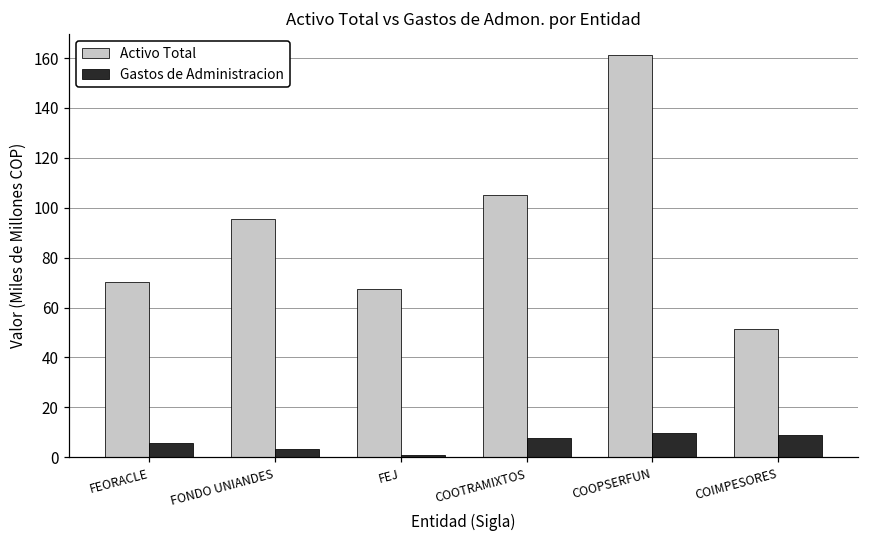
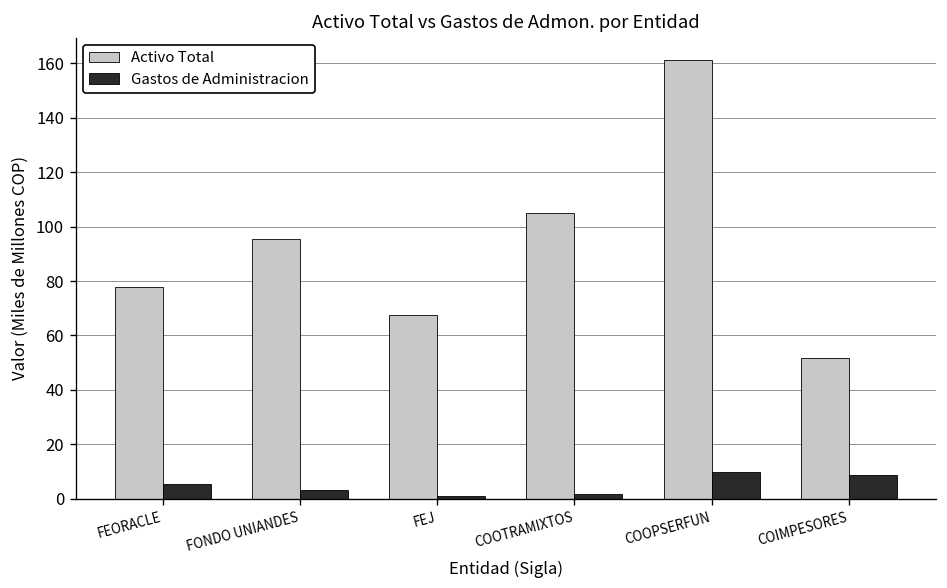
Activo Total, FEORACLE: 70 -> 78
Gastos de Administracion, COOTRAMIXTOS: 8 -> 2
